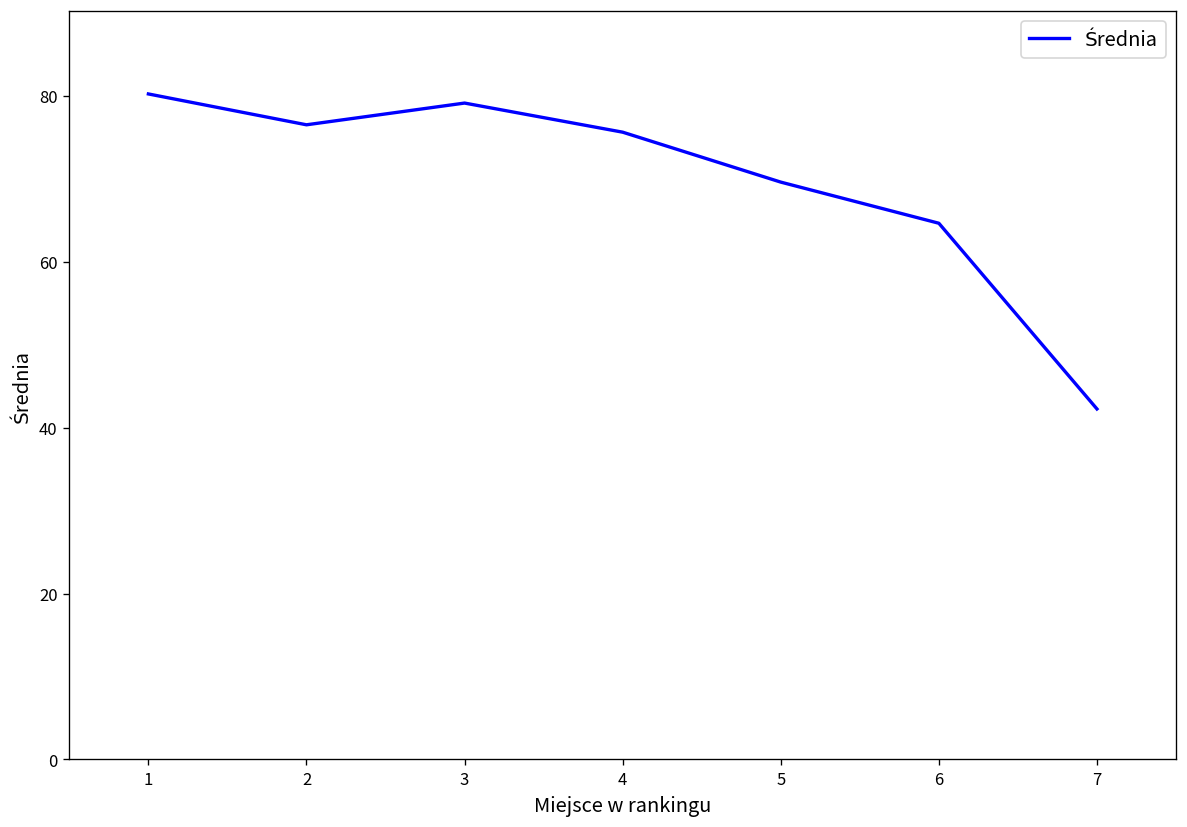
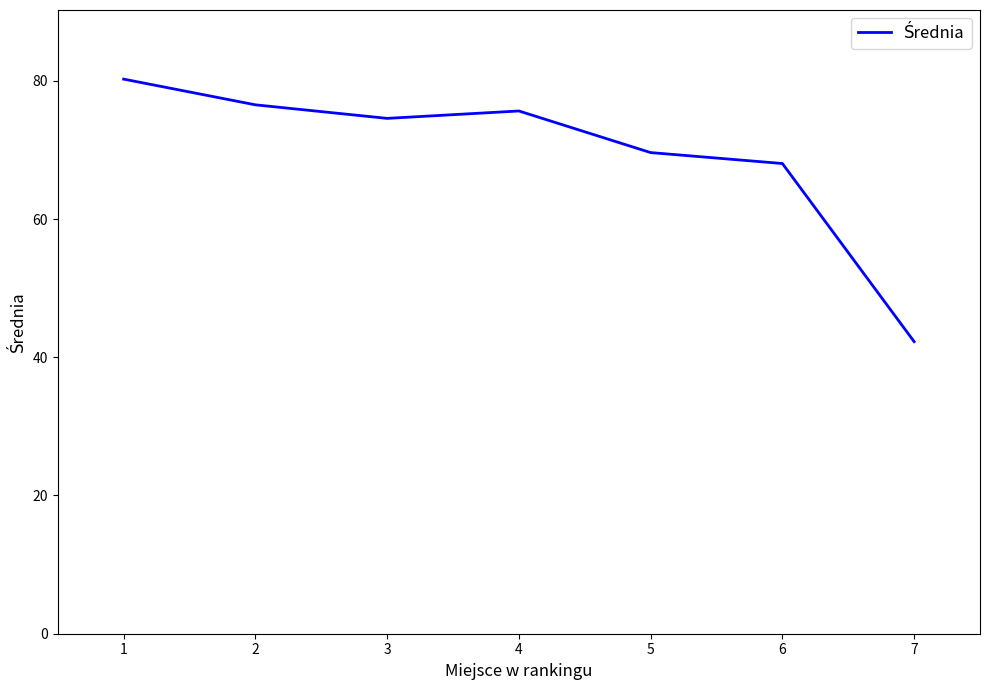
3: 79 -> 75
6: 65 -> 68
